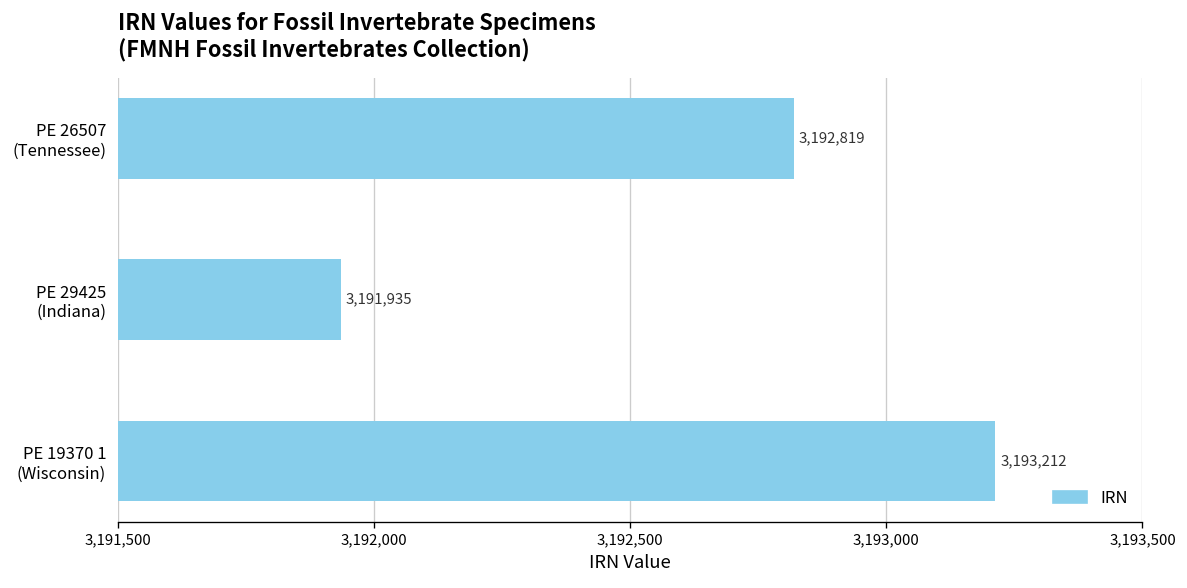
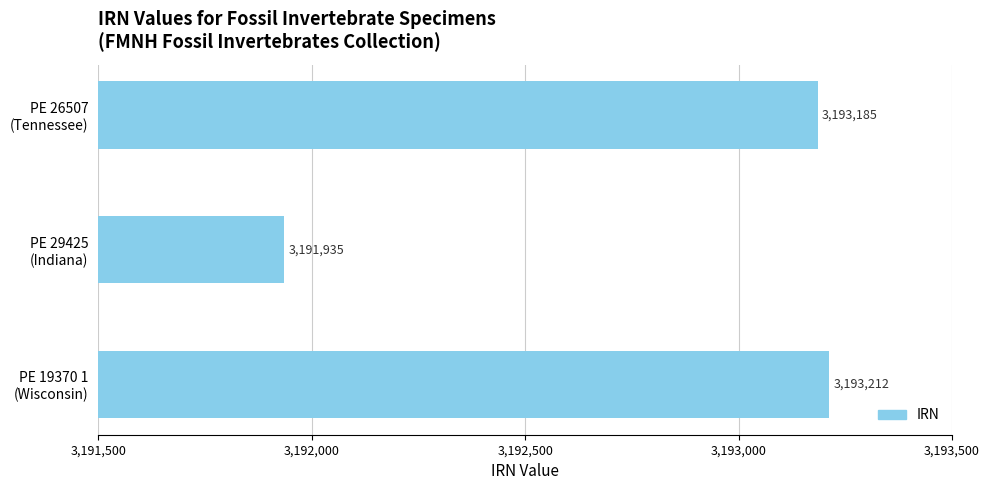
PE 26507 (Tennessee): 3,192,819 -> 3,193,185
